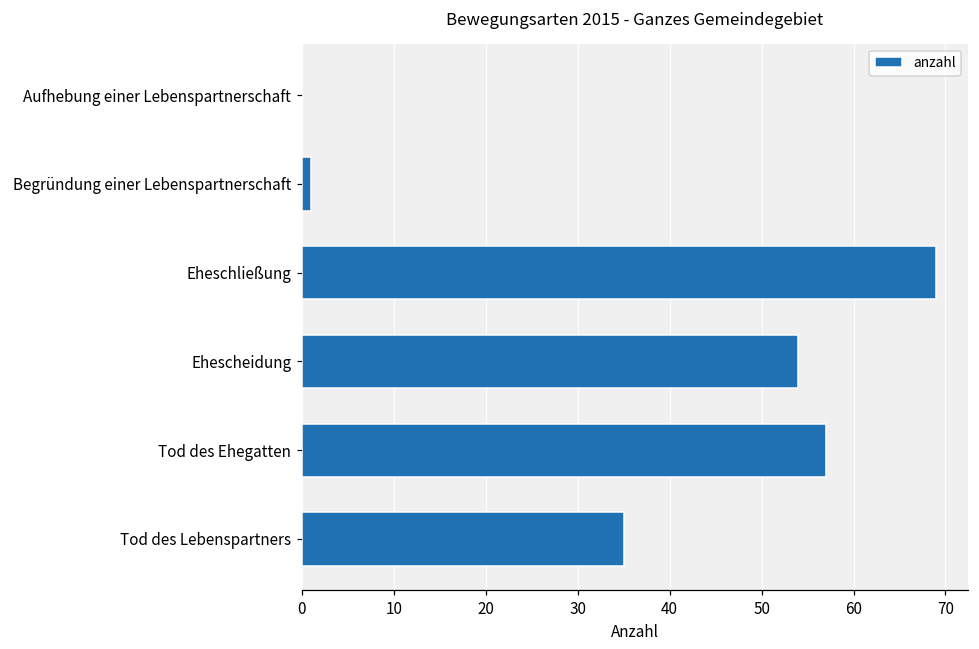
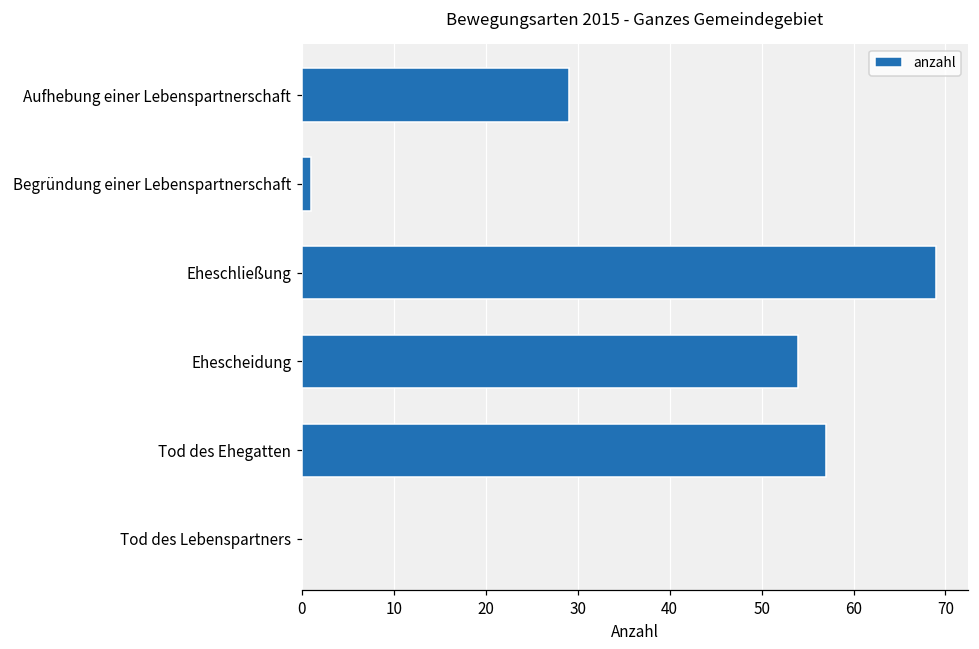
Aufhebung einer Lebenspartnerschaft: 0 -> 29
Tod des Lebenspartners: 35 -> 0
